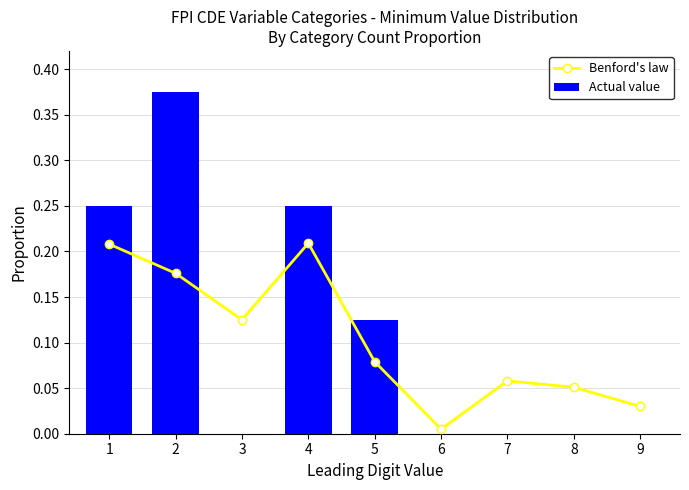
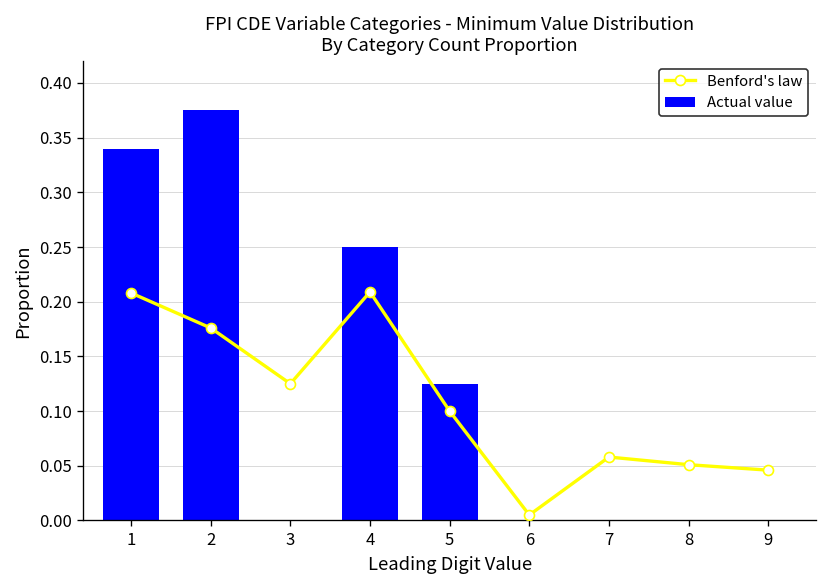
Actual value, 1: 0.25 -> 0.34
Benford's law, 5: 0.08 -> 0.10
Benford's law, 9: 0.03 -> 0.05
